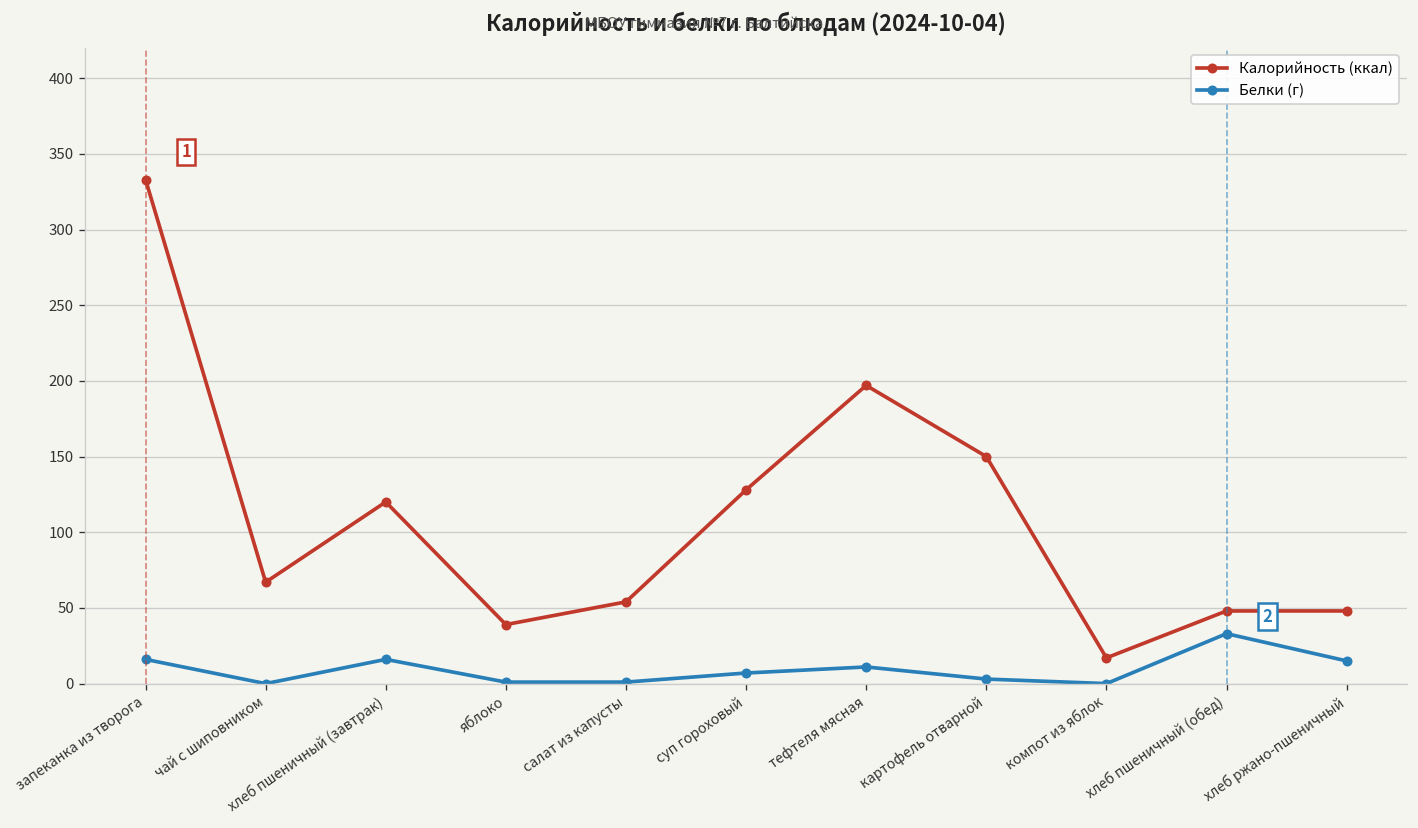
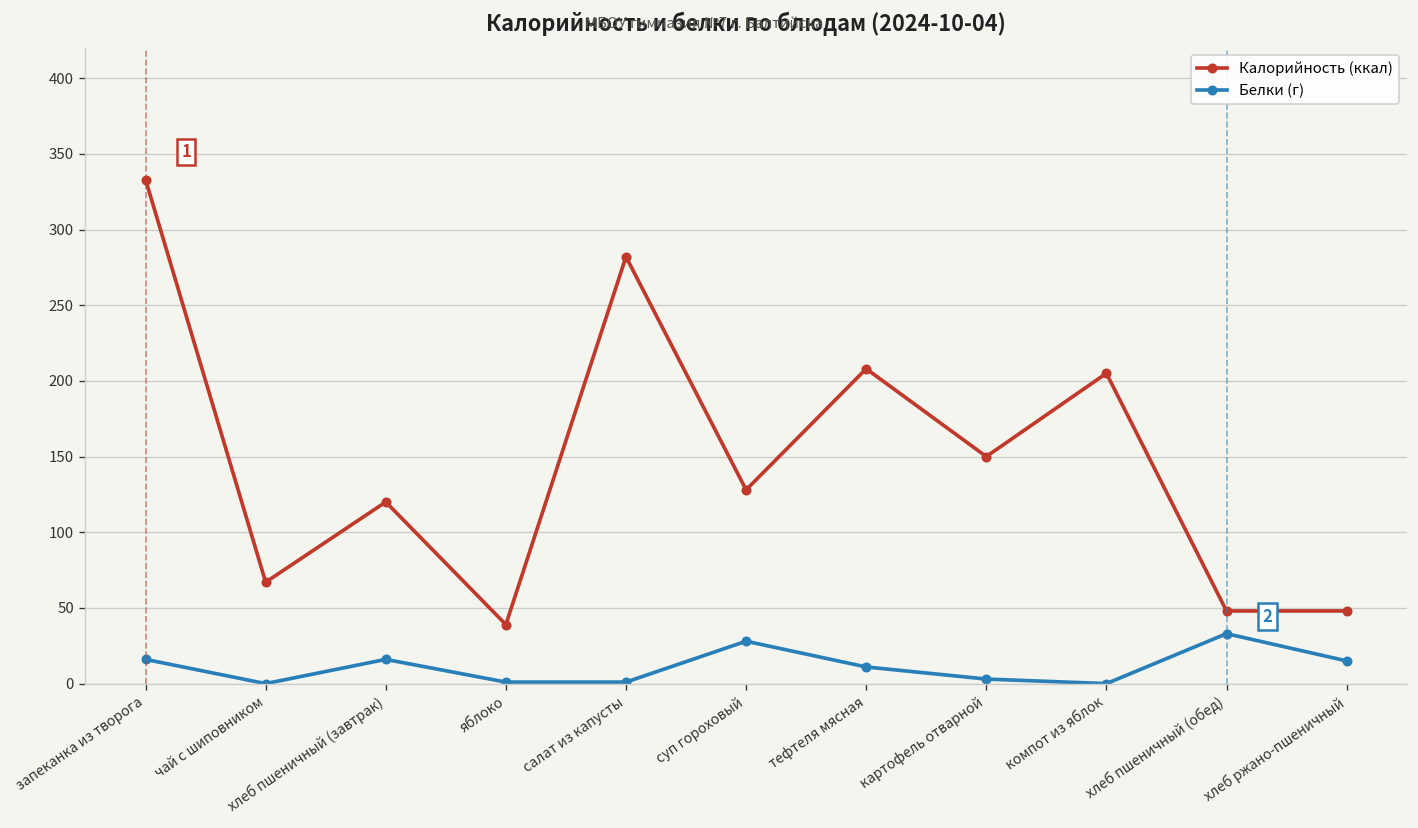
Калорийность (ккал), салат из капусты: 54 -> 282
Белки (г), суп гороховый: 7 -> 28
Калорийность (ккал), тефтеля мясная: 197 -> 208
Калорийность (ккал), компот из яблок: 17 -> 205
